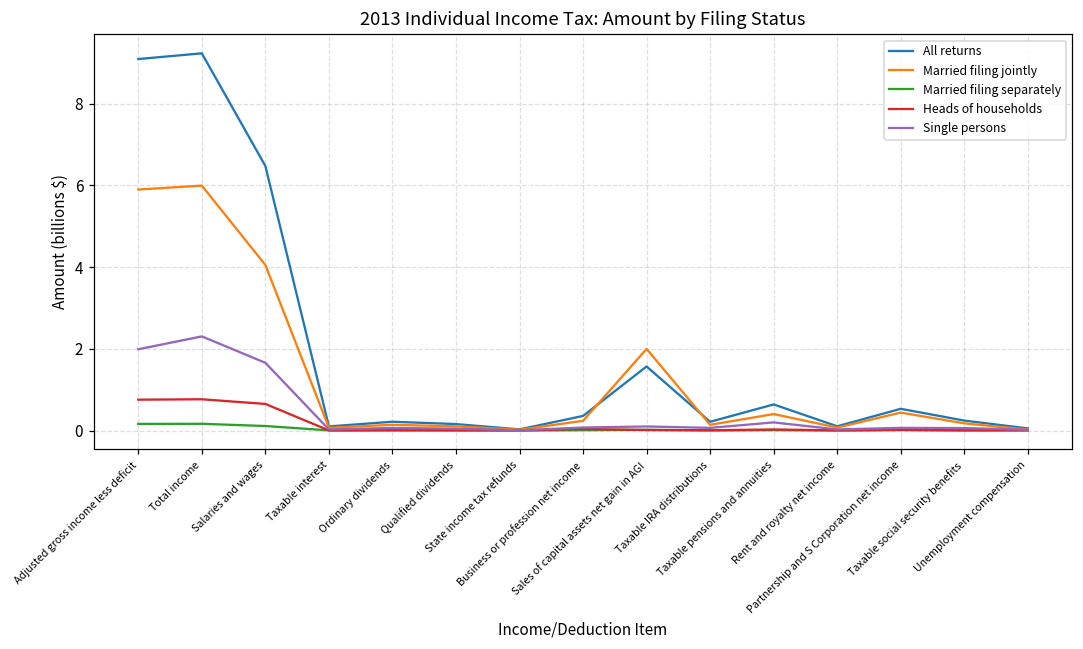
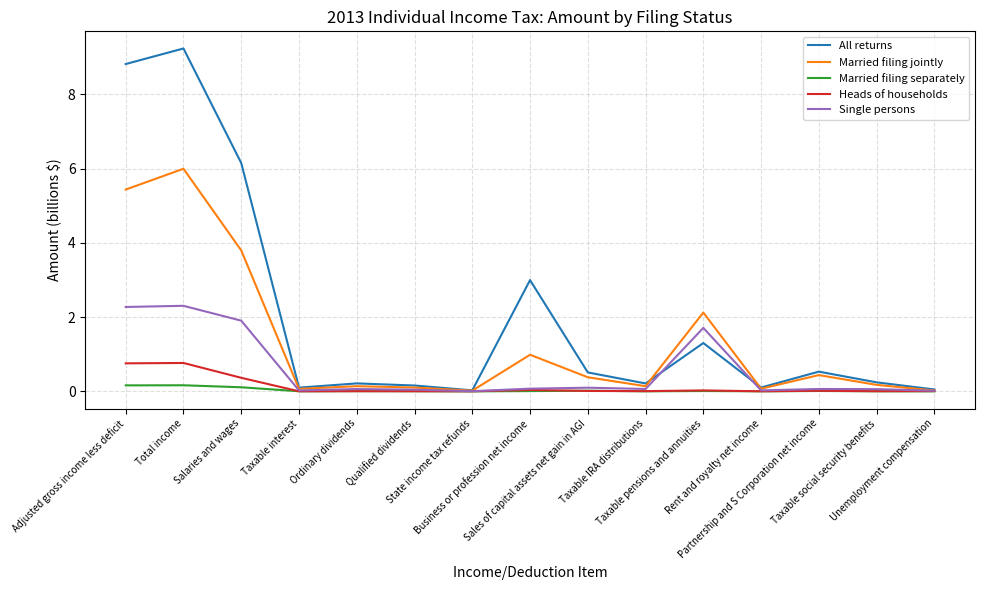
All returns, Adjusted gross income less deficit: 9.1 -> 8.8
Married filing jointly, Adjusted gross income less deficit: 5.9 -> 5.4
Single persons, Adjusted gross income less deficit: 2.0 -> 2.3
All returns, Salaries and wages: 6.5 -> 6.1
Married filing jointly, Salaries and wages: 4.1 -> 3.8
Heads of households, Salaries and wages: 0.7 -> 0.4
Single persons, Salaries and wages: 1.7 -> 1.9
All returns, Business or profession net income: 0.4 -> 3.0
Married filing jointly, Business or profession net income: 0.2 -> 1.0
All returns, Sales of capital assets net gain in AGI: 1.6 -> 0.5
Married filing jointly, Sales of capital assets net gain in AGI: 2.0 -> 0.4
All returns, Taxable pensions and annuities: 0.6 -> 1.3
Married filing jointly, Taxable pensions and annuities: 0.4 -> 2.1
Single persons, Taxable pensions and annuities: 0.2 -> 1.7
